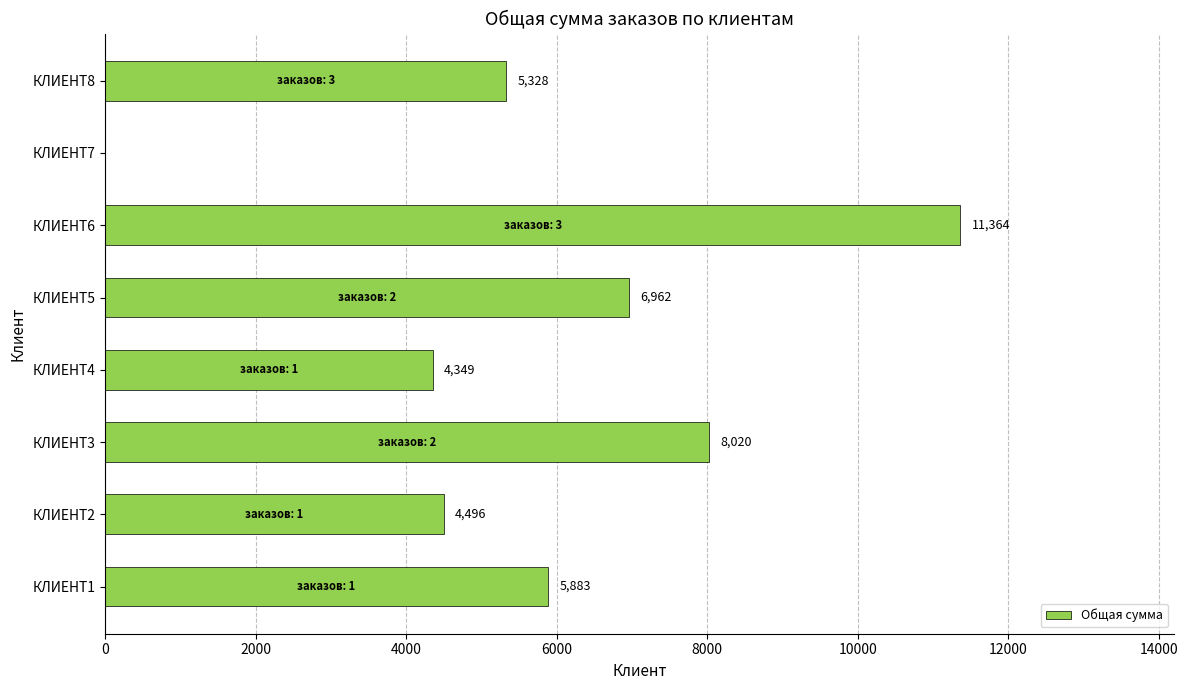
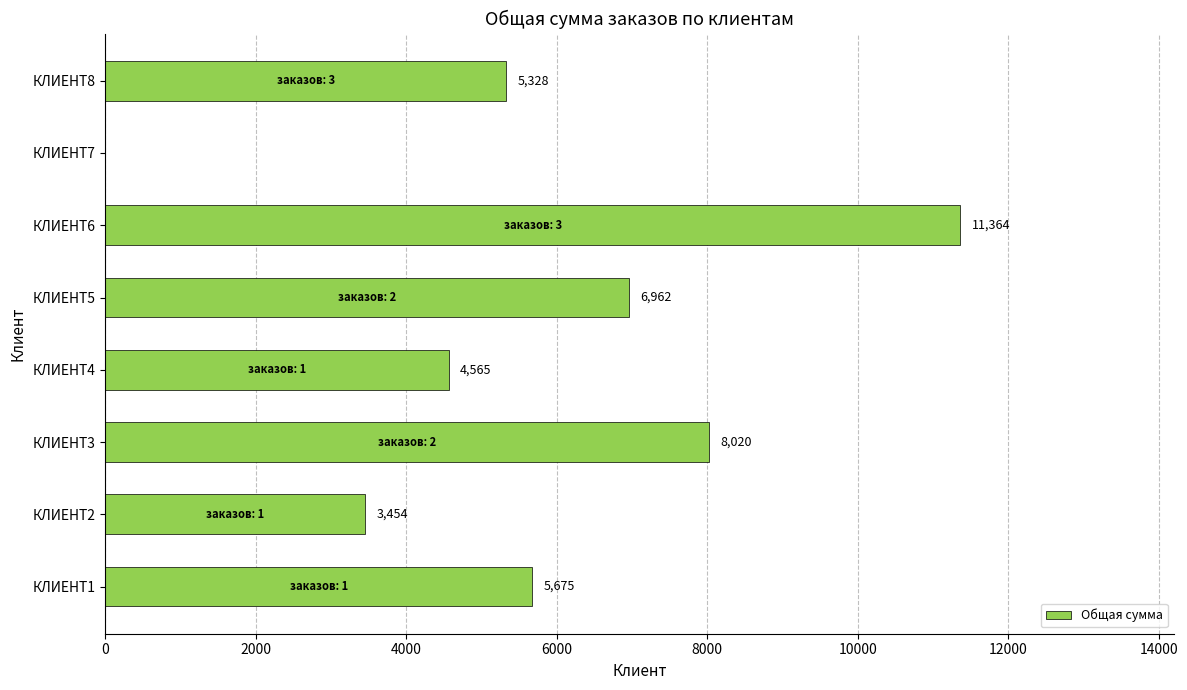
КЛИЕНТ4: 4,349 -> 4,565
КЛИЕНТ2: 4,496 -> 3,454
КЛИЕНТ1: 5,883 -> 5,675
